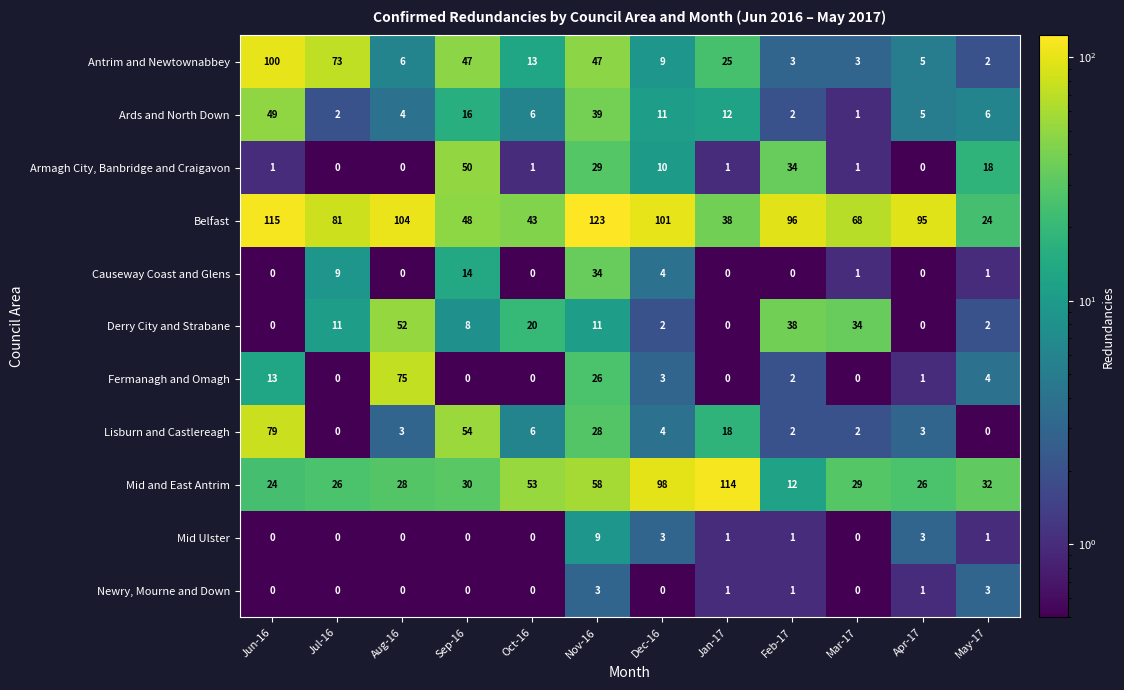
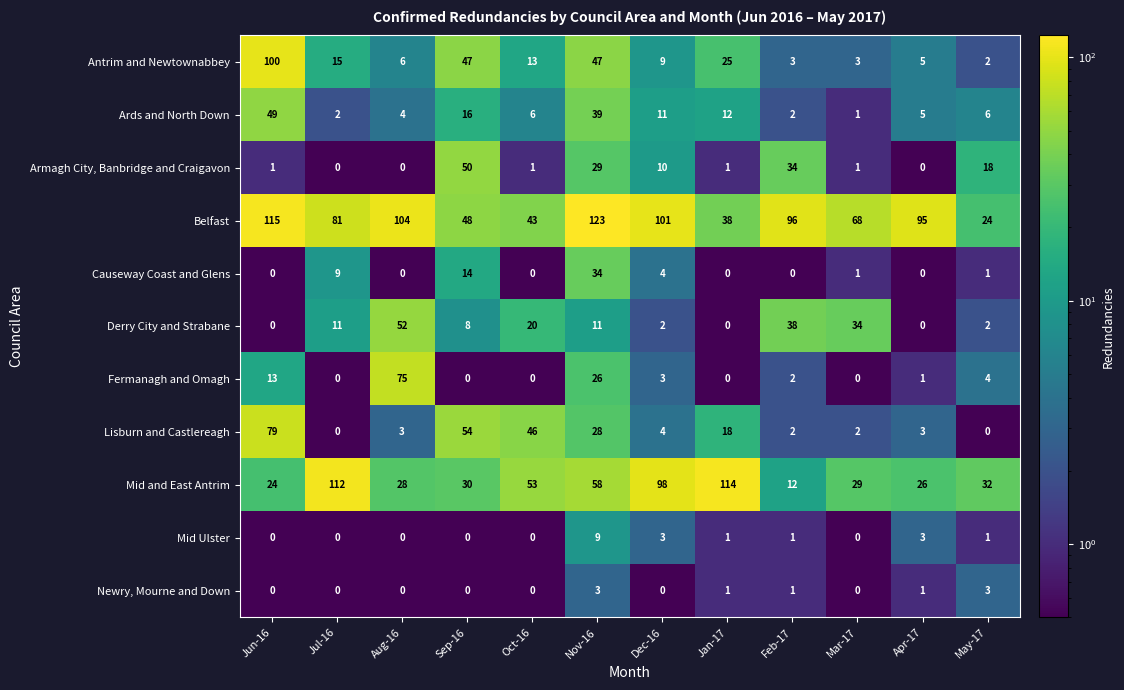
Antrim and Newtownabbey, Jul-16: 73 -> 15
Lisburn and Castlereagh, Oct-16: 6 -> 46
Mid and East Antrim, Jul-16: 26 -> 112
